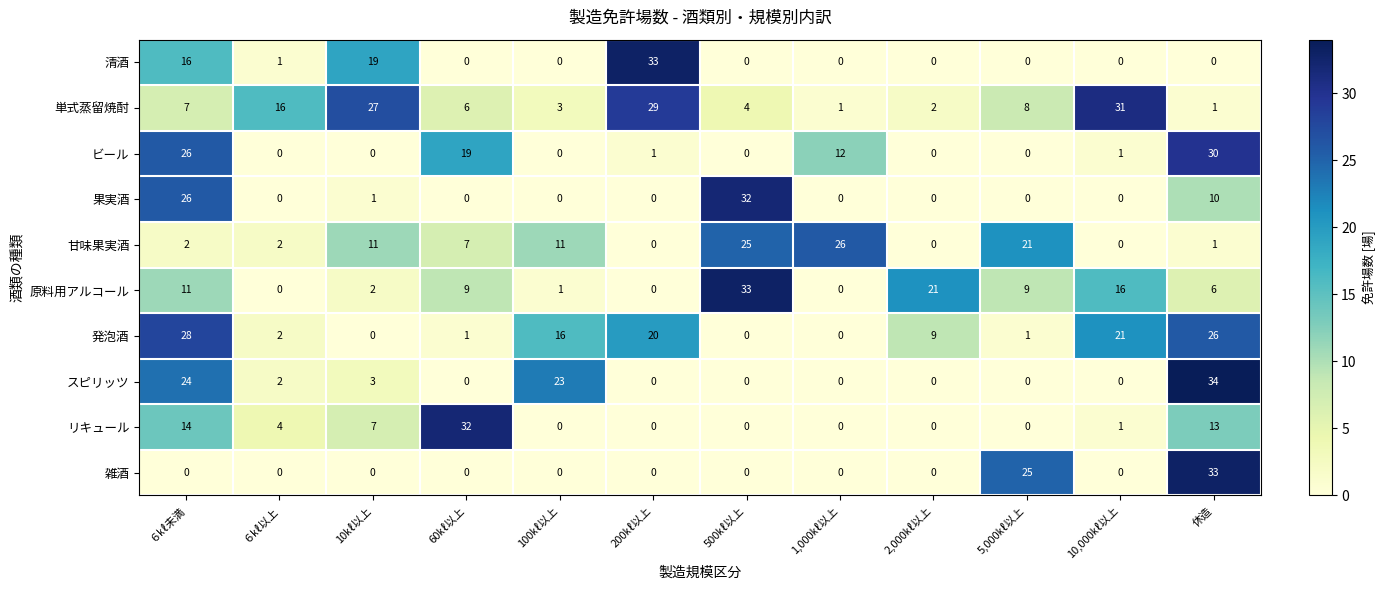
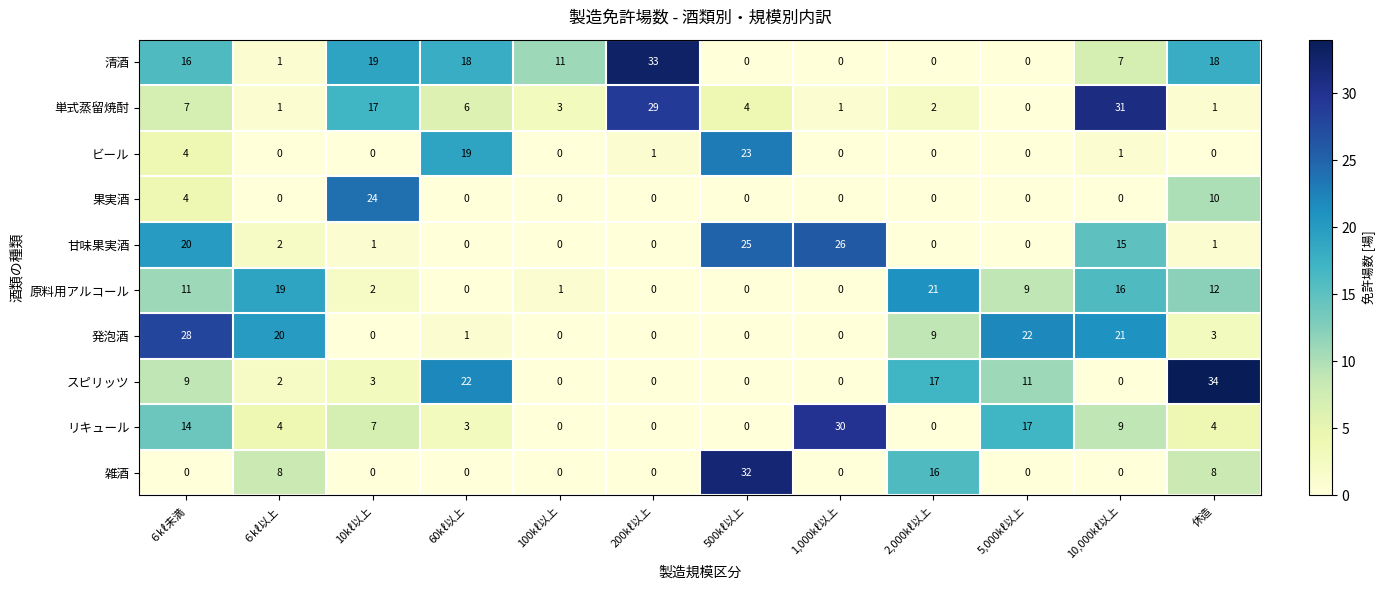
清酒, 60㎘以上: 0 -> 18
清酒, 100㎘以上: 0 -> 11
清酒, 10,000㎘以上: 0 -> 7
清酒, 休造: 0 -> 18
単式蒸留焼酎, ６㎘以上: 16 -> 1
単式蒸留焼酎, 10㎘以上: 27 -> 17
単式蒸留焼酎, 5,000㎘以上: 8 -> 0
ビール, ６㎘未満: 26 -> 4
ビール, 500㎘以上: 0 -> 23
ビール, 1,000㎘以上: 12 -> 0
ビール, 休造: 30 -> 0
果実酒, ６㎘未満: 26 -> 4
果実酒, 10㎘以上: 1 -> 24
果実酒, 500㎘以上: 32 -> 0
甘味果実酒, ６㎘未満: 2 -> 20
甘味果実酒, 10㎘以上: 11 -> 1
甘味果実酒, 60㎘以上: 7 -> 0
甘味果実酒, 100㎘以上: 11 -> 0
甘味果実酒, 5,000㎘以上: 21 -> 0
甘味果実酒, 10,000㎘以上: 0 -> 15
原料用アルコール, ６㎘以上: 0 -> 19
原料用アルコール, 60㎘以上: 9 -> 0
原料用アルコール, 500㎘以上: 33 -> 0
原料用アルコール, 休造: 6 -> 12
発泡酒, ６㎘以上: 2 -> 20
発泡酒, 100㎘以上: 16 -> 0
発泡酒, 200㎘以上: 20 -> 0
発泡酒, 5,000㎘以上: 1 -> 22
発泡酒, 休造: 26 -> 3
スピリッツ, ６㎘未満: 24 -> 9
スピリッツ, 60㎘以上: 0 -> 22
スピリッツ, 100㎘以上: 23 -> 0
スピリッツ, 2,000㎘以上: 0 -> 17
スピリッツ, 5,000㎘以上: 0 -> 11
リキュール, 60㎘以上: 32 -> 3
リキュール, 1,000㎘以上: 0 -> 30
リキュール, 5,000㎘以上: 0 -> 17
リキュール, 10,000㎘以上: 1 -> 9
リキュール, 休造: 13 -> 4
雑酒, ６㎘以上: 0 -> 8
雑酒, 500㎘以上: 0 -> 32
雑酒, 2,000㎘以上: 0 -> 16
雑酒, 5,000㎘以上: 25 -> 0
雑酒, 休造: 33 -> 8
